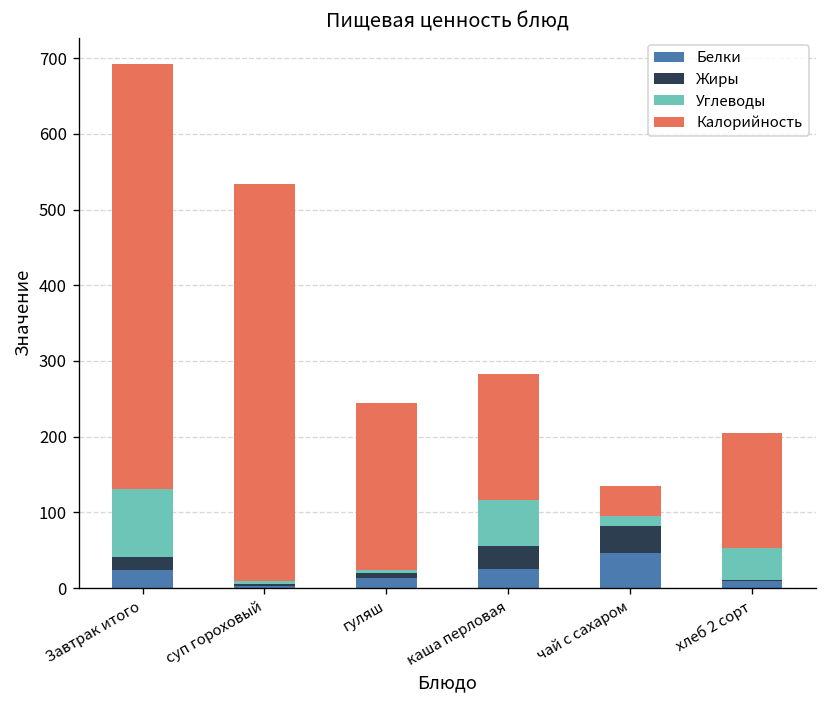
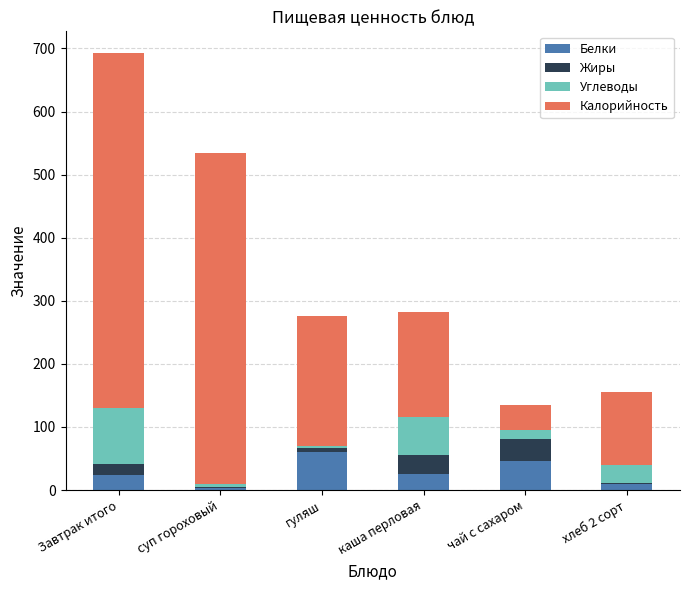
Белки, гуляш: 10 -> 60
Калорийность, гуляш: 220 -> 210
Углеводы, хлеб 2 сорт: 40 -> 30
Калорийность, хлеб 2 сорт: 150 -> 120
